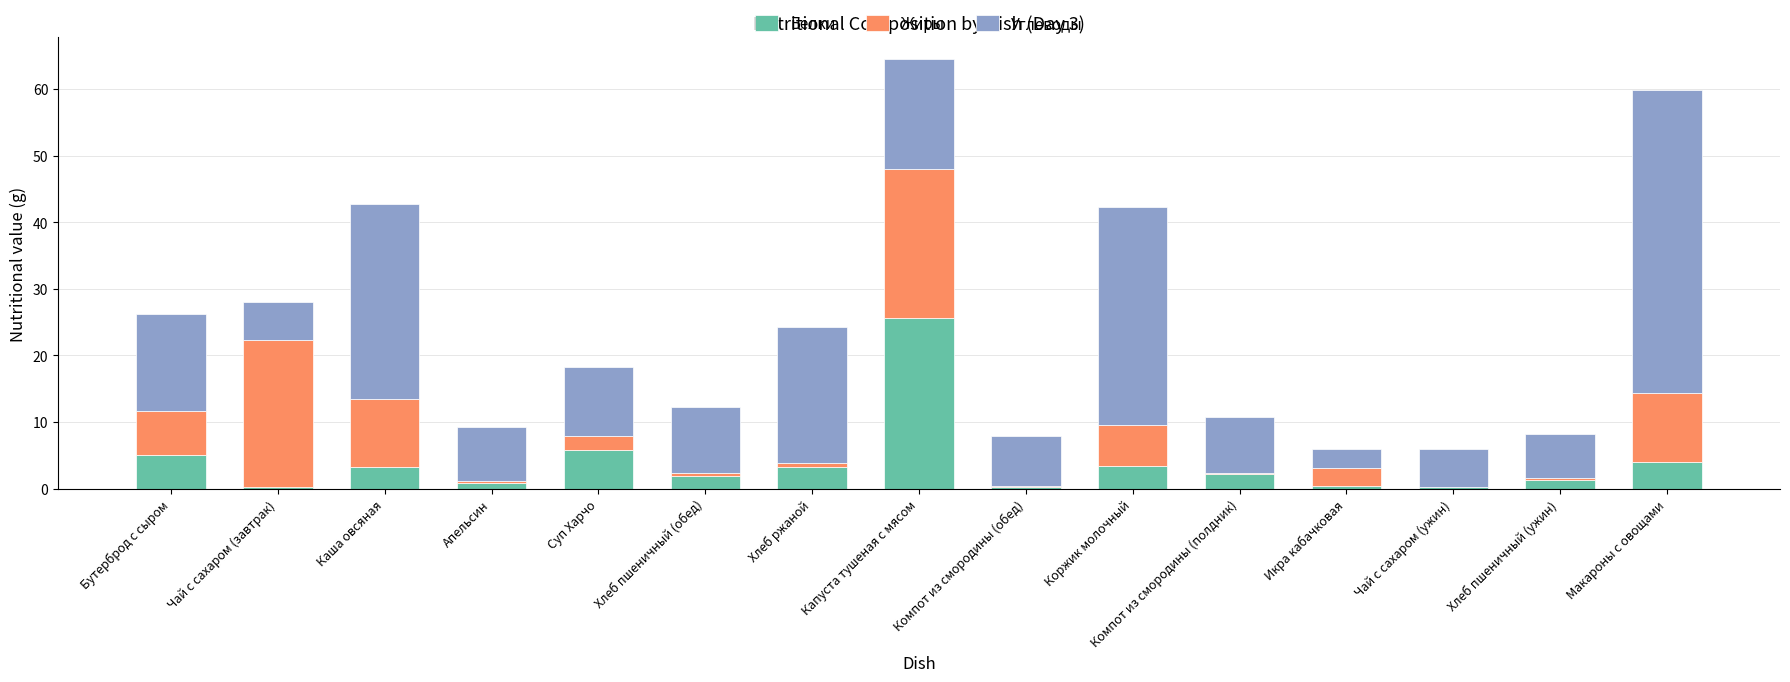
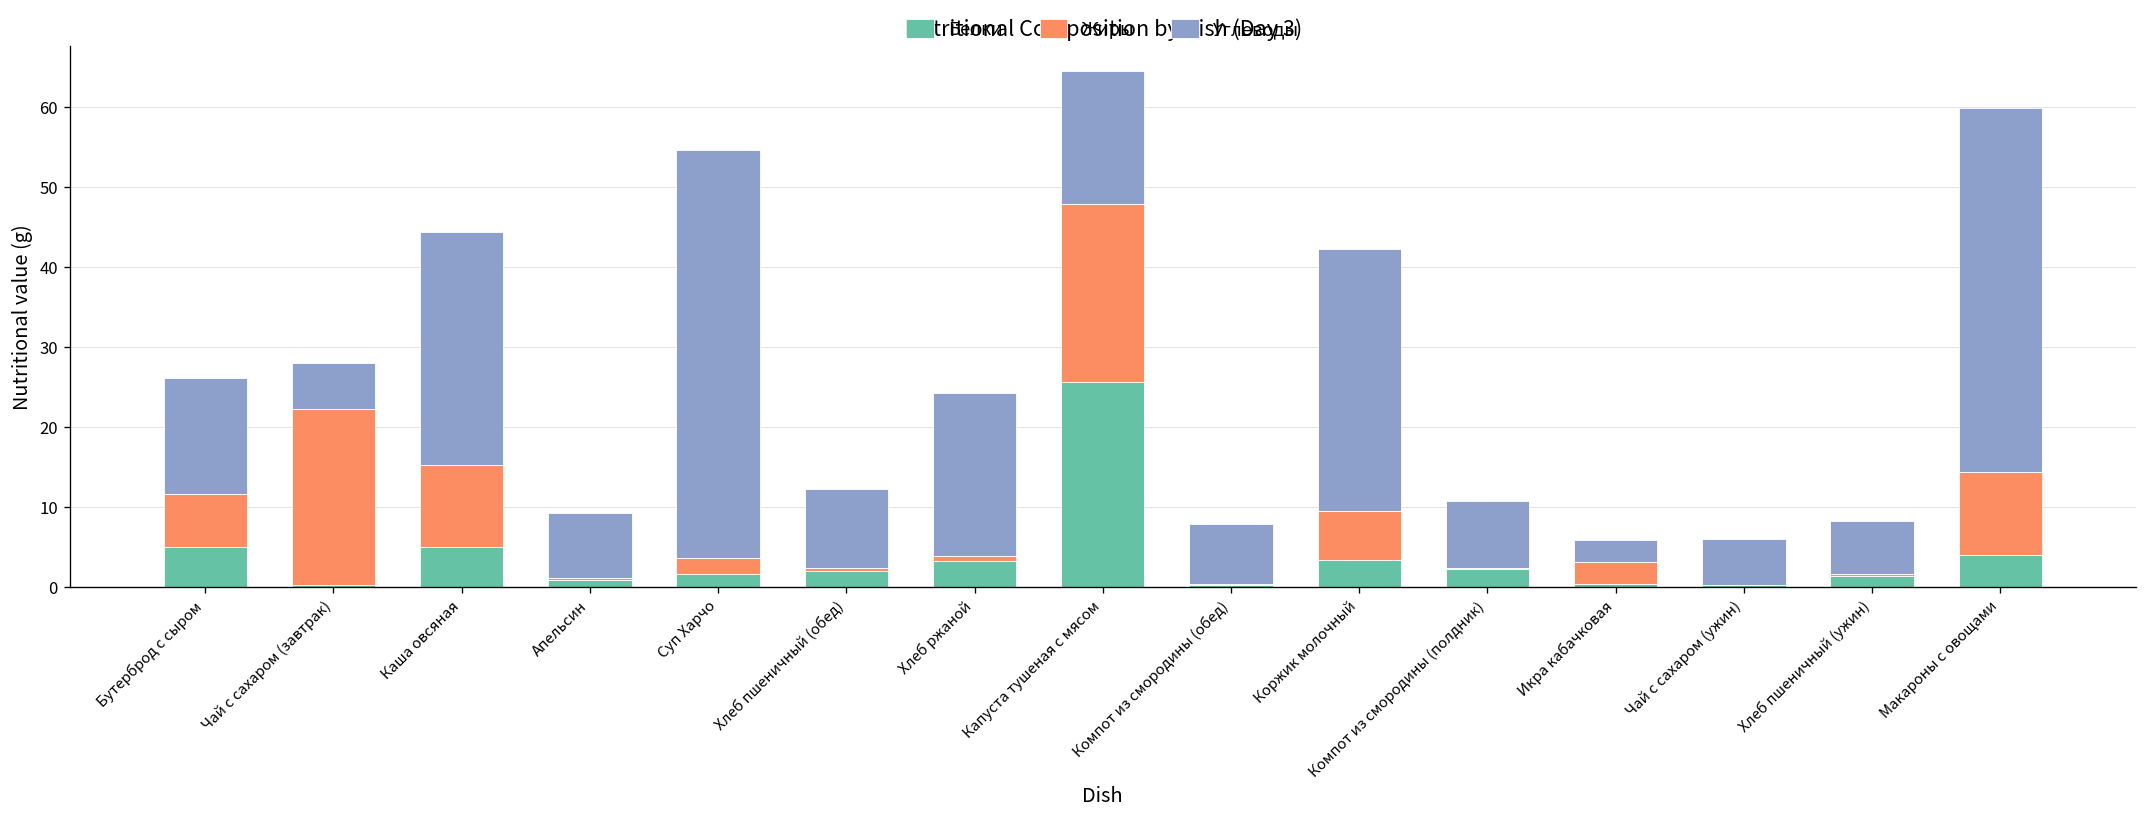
Белки, Каша овсяная: 3 -> 5
Белки, Суп Харчо: 6 -> 2
Углеводы, Суп Харчо: 10 -> 51
